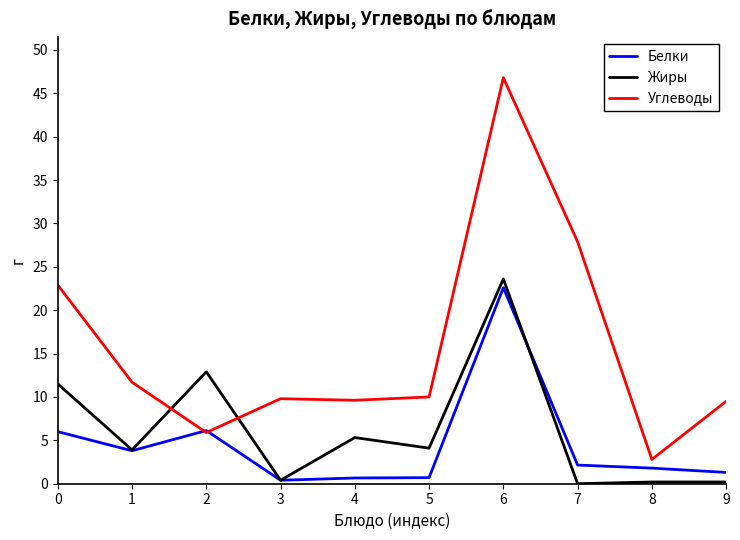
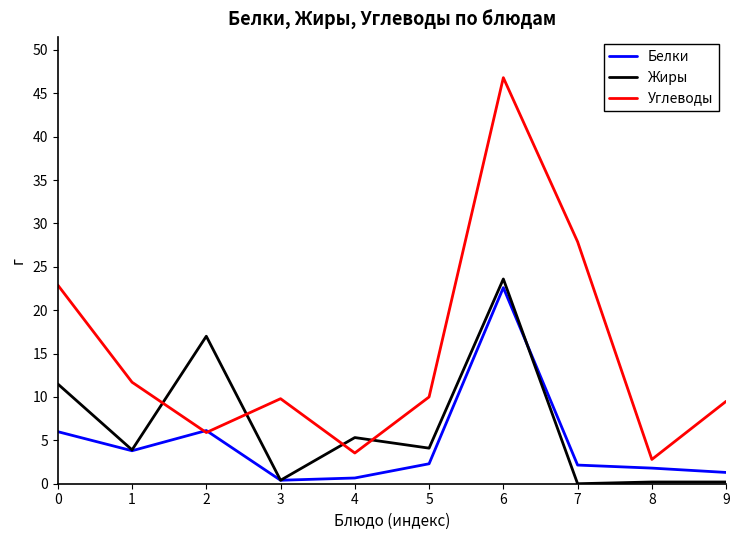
Жиры, 2: 13 -> 17
Углеводы, 4: 10 -> 4
Белки, 5: 1 -> 2
